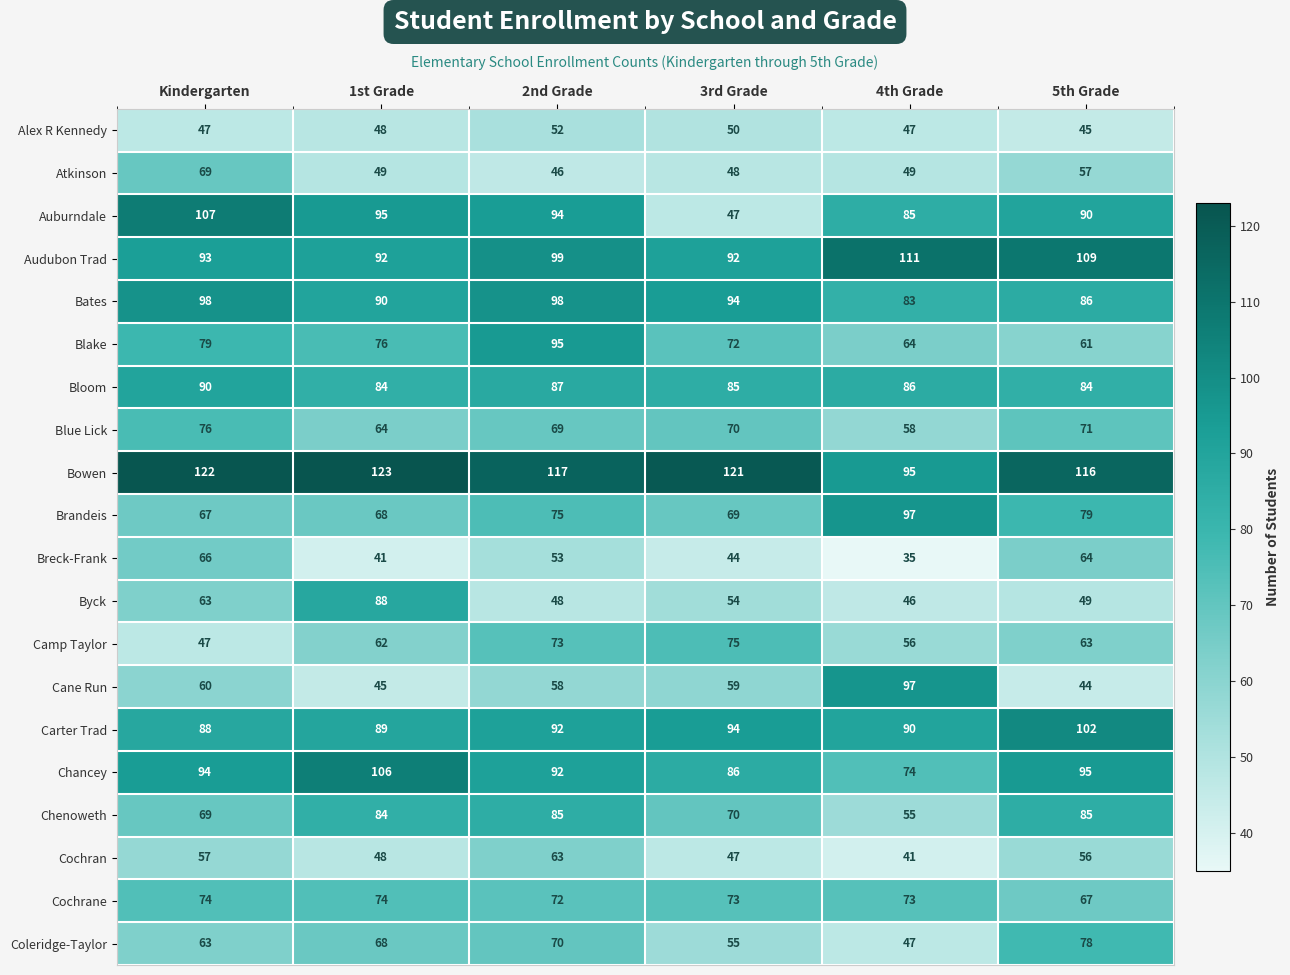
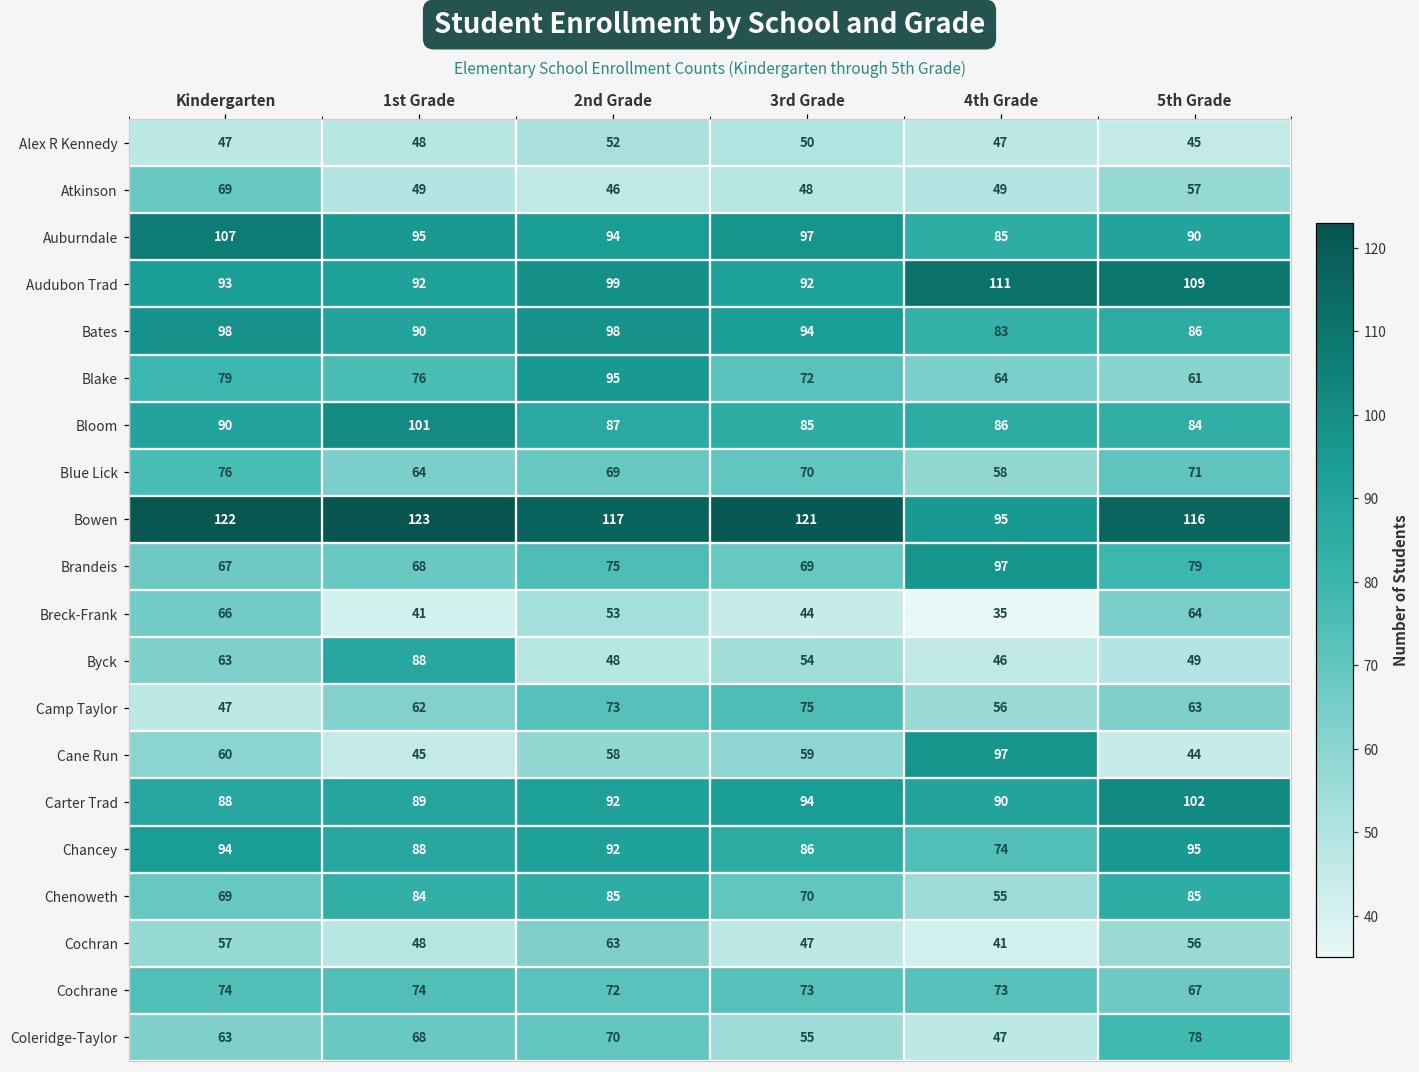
Auburndale, 3rd Grade: 47 -> 97
Bloom, 1st Grade: 84 -> 101
Chancey, 1st Grade: 106 -> 88
